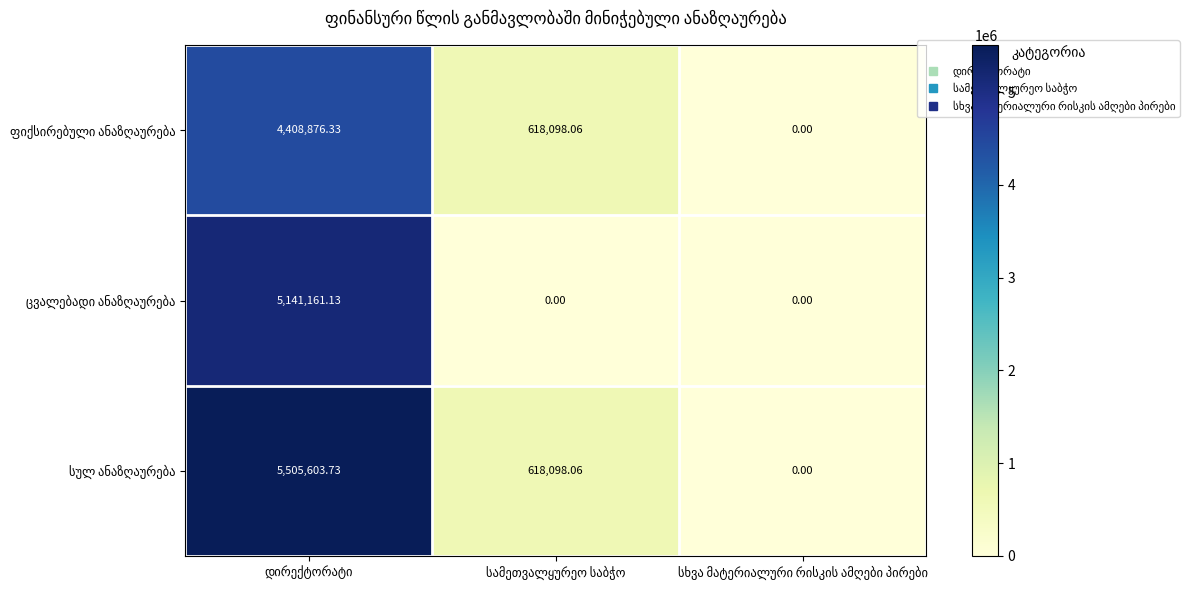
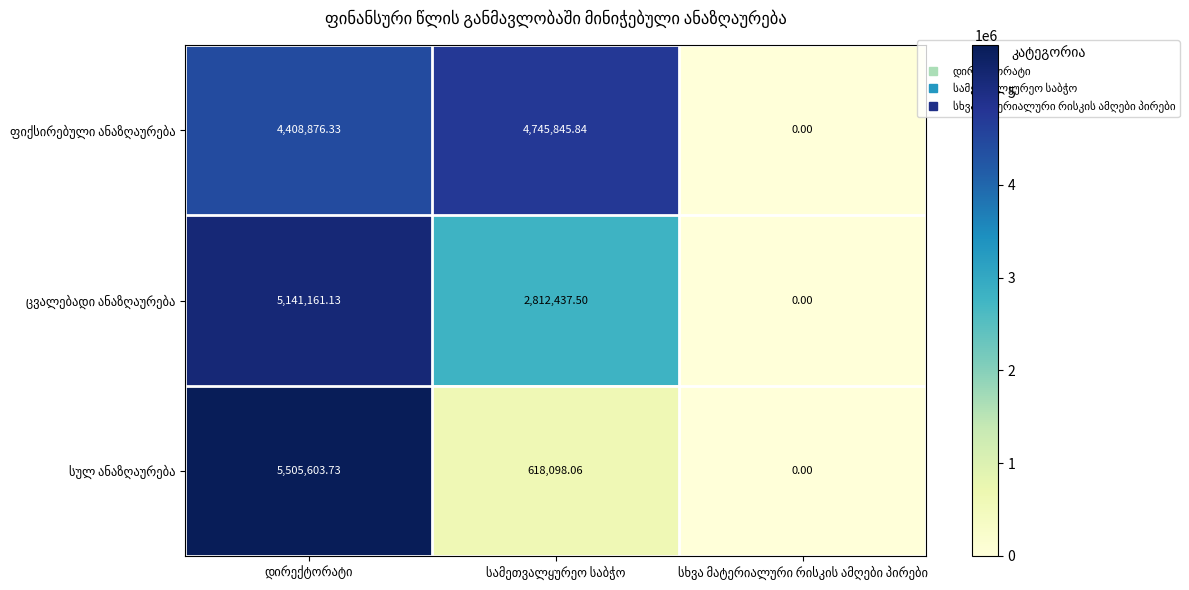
ფიქსირებული ანაზღაურება, სამეთვალყურეო საბჭო: 618,098.06 -> 4,745,845.84
ცვალებადი ანაზღაურება, სამეთვალყურეო საბჭო: 0.00 -> 2,812,437.50
